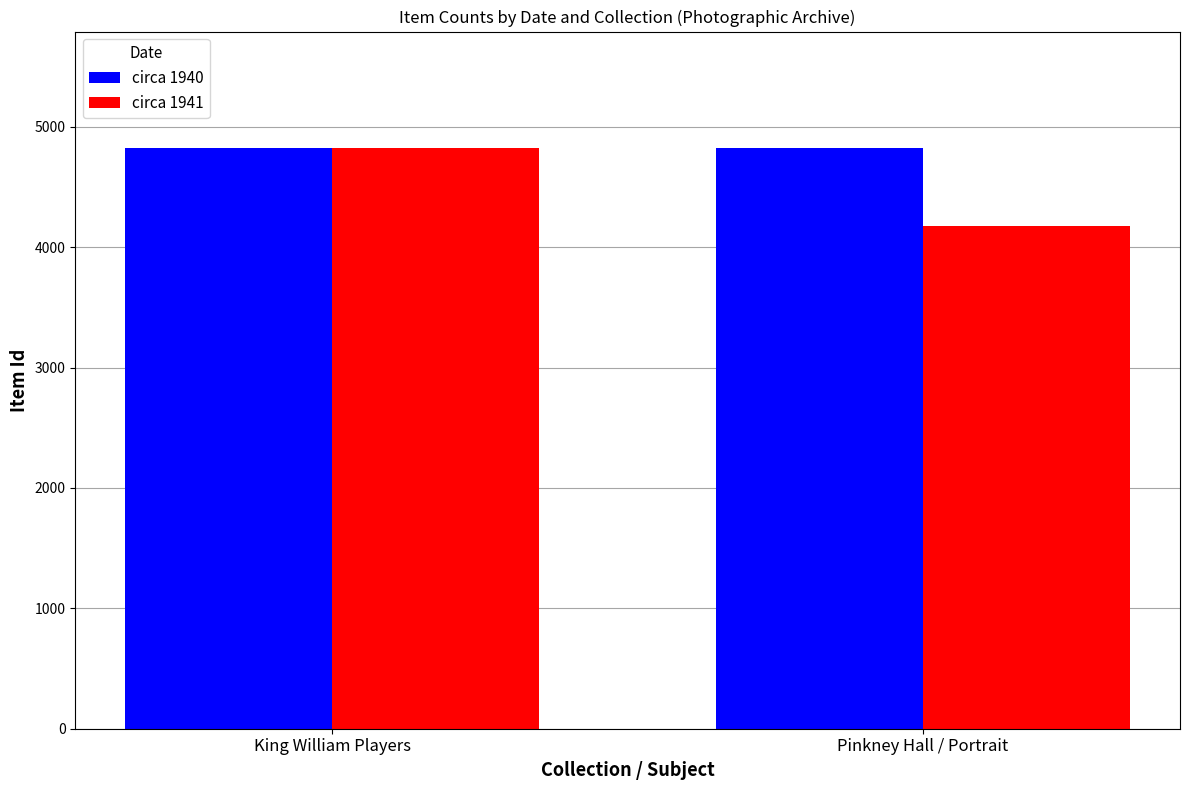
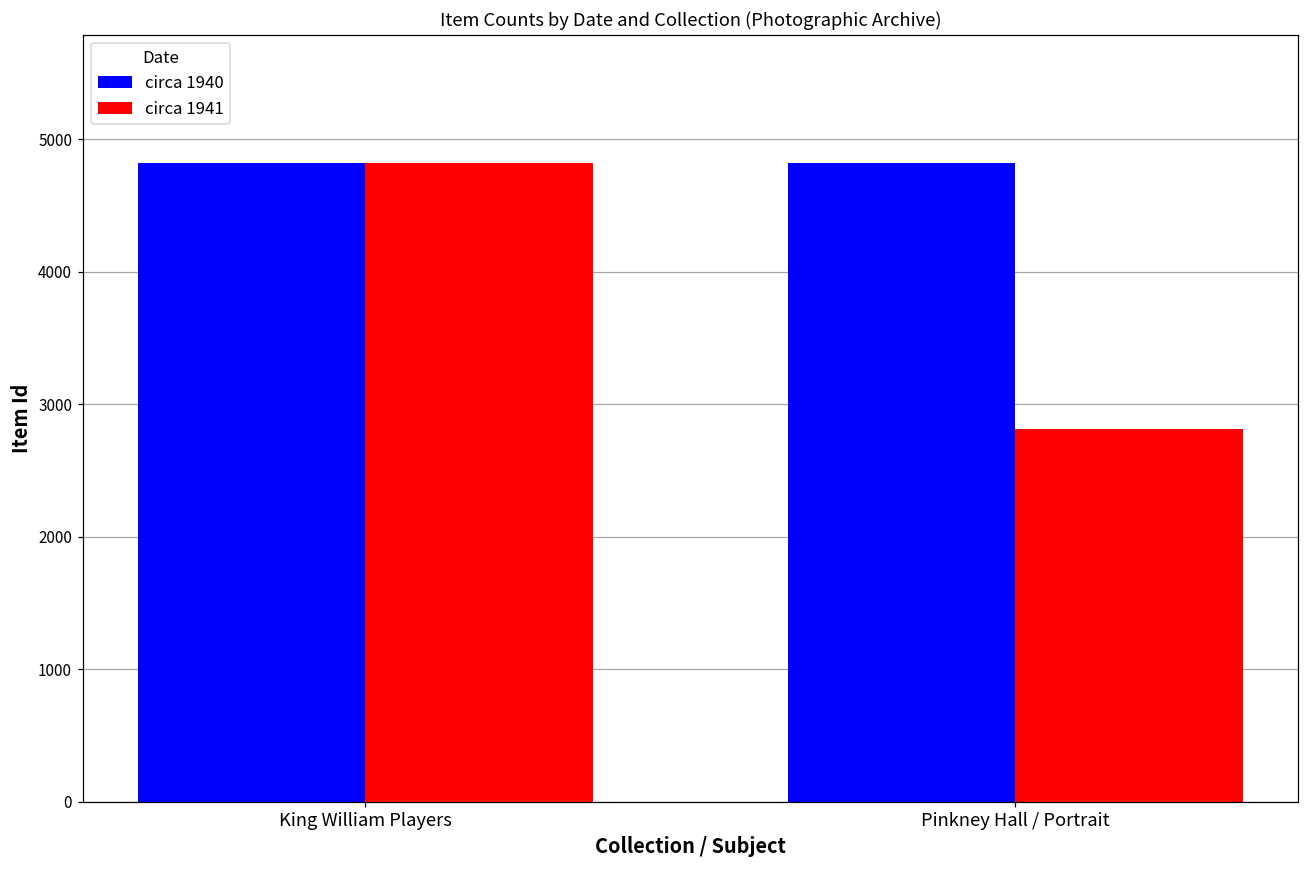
circa 1941, Pinkney Hall / Portrait: 4180 -> 2810
